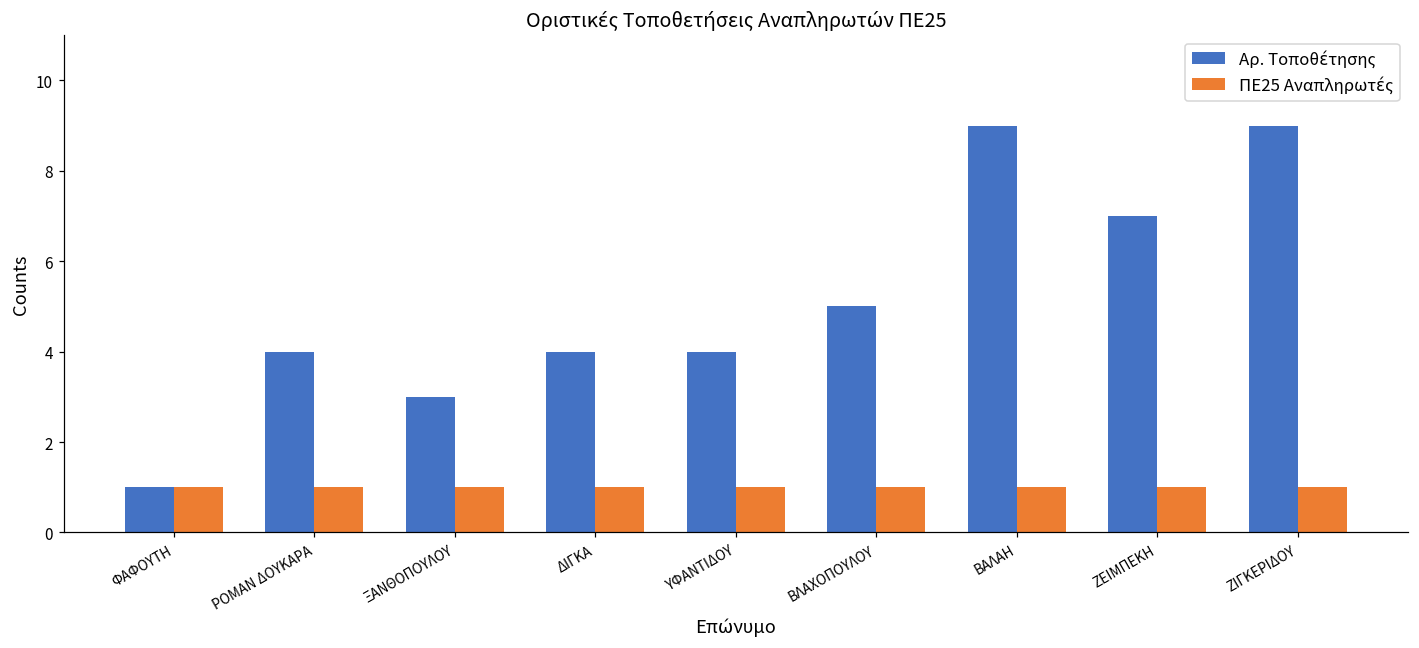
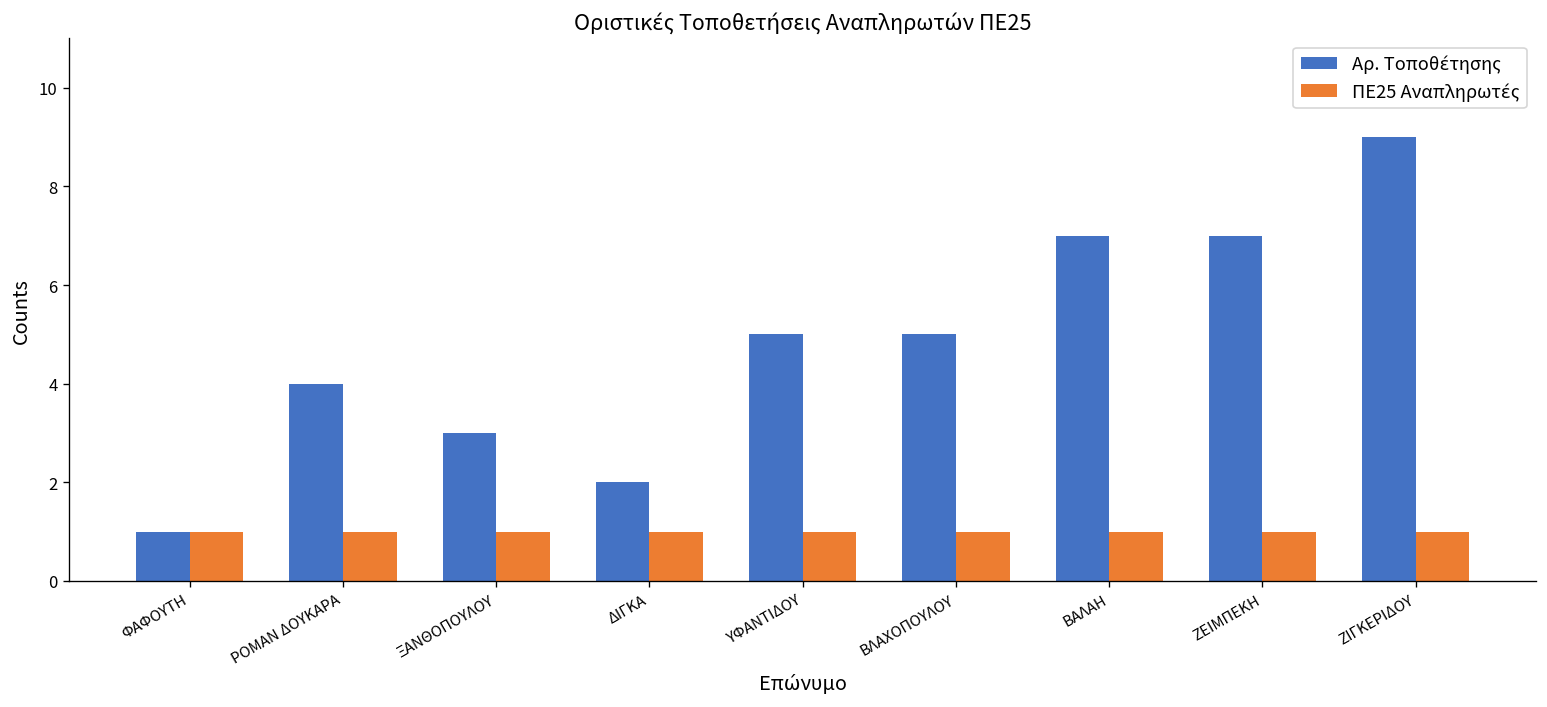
Αρ. Τοποθέτησης, ΔΙΓΚΑ: 4 -> 2
Αρ. Τοποθέτησης, ΥΦΑΝΤΙΔΟΥ: 4 -> 5
Αρ. Τοποθέτησης, ΒΑΛΑΗ: 9 -> 7
